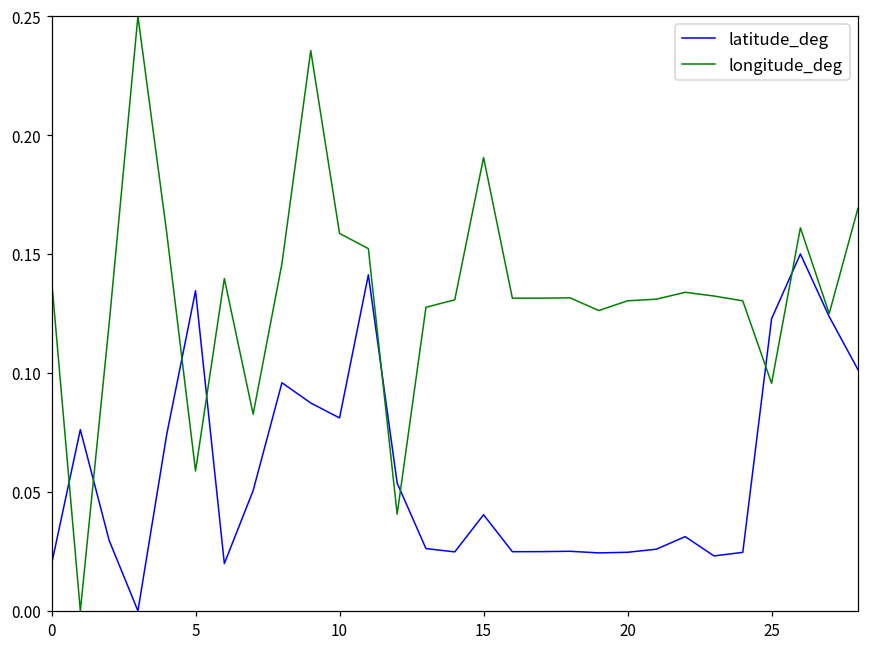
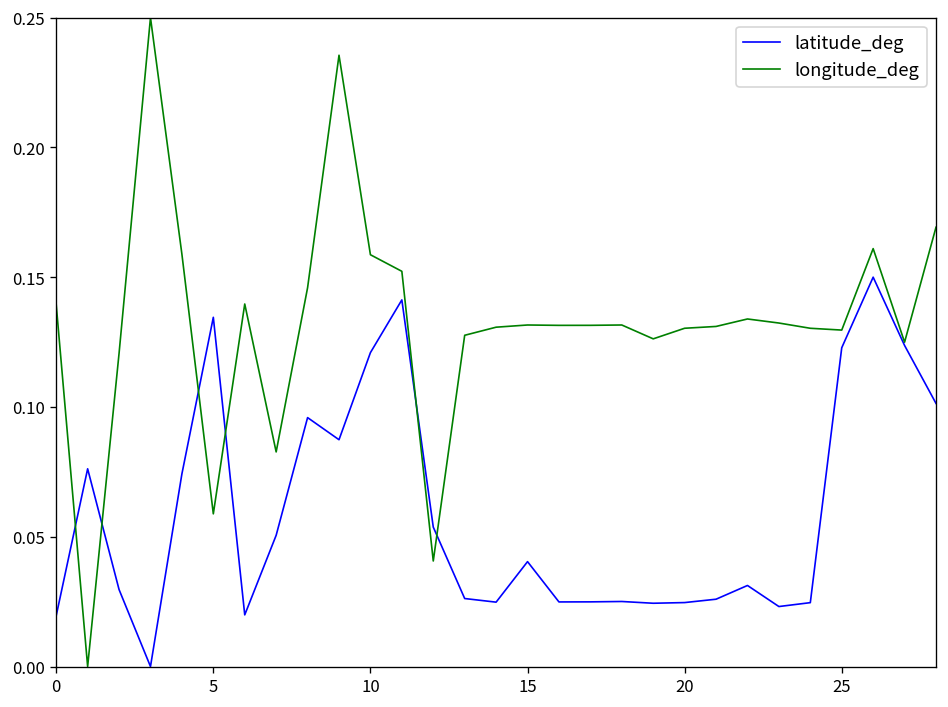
latitude_deg, 10: 0.081 -> 0.121
longitude_deg, 15: 0.191 -> 0.132
longitude_deg, 25: 0.096 -> 0.130
